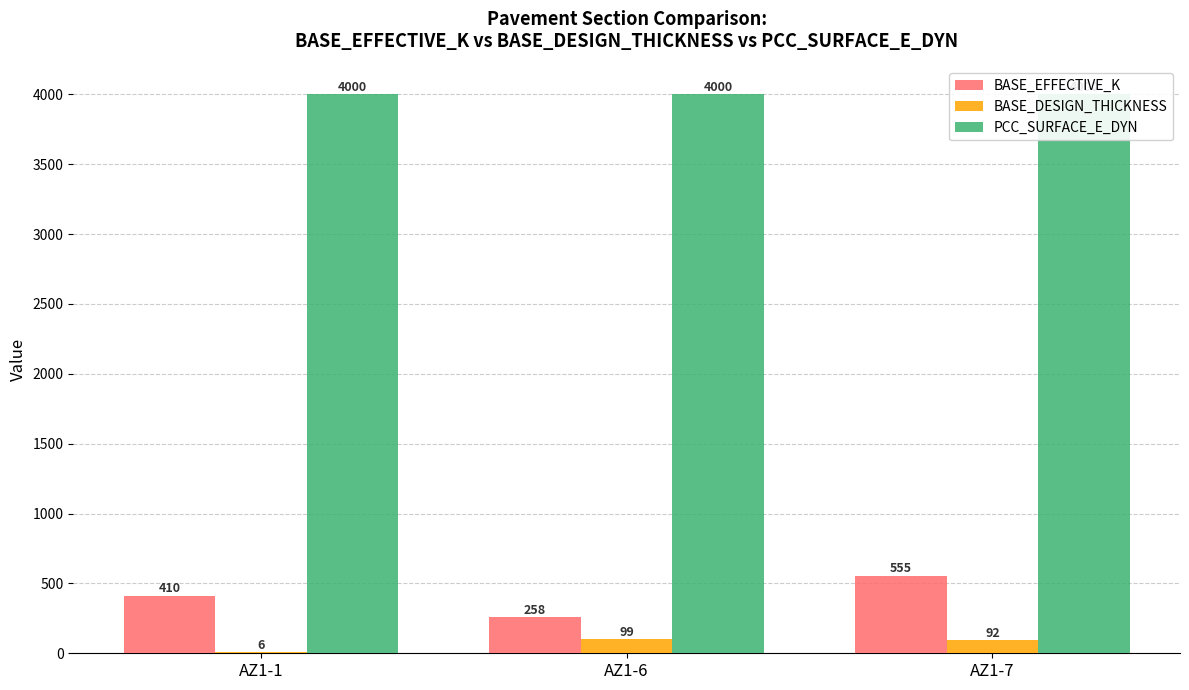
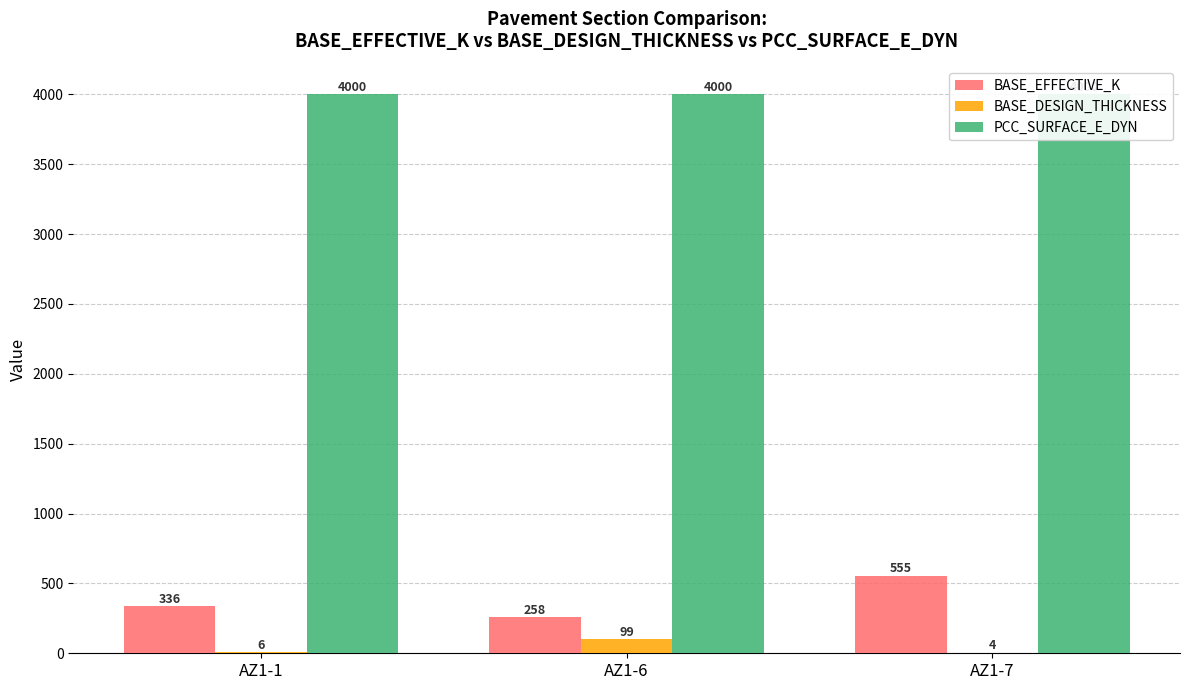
BASE_EFFECTIVE_K, AZ1-1: 410 -> 336
BASE_DESIGN_THICKNESS, AZ1-7: 92 -> 4
